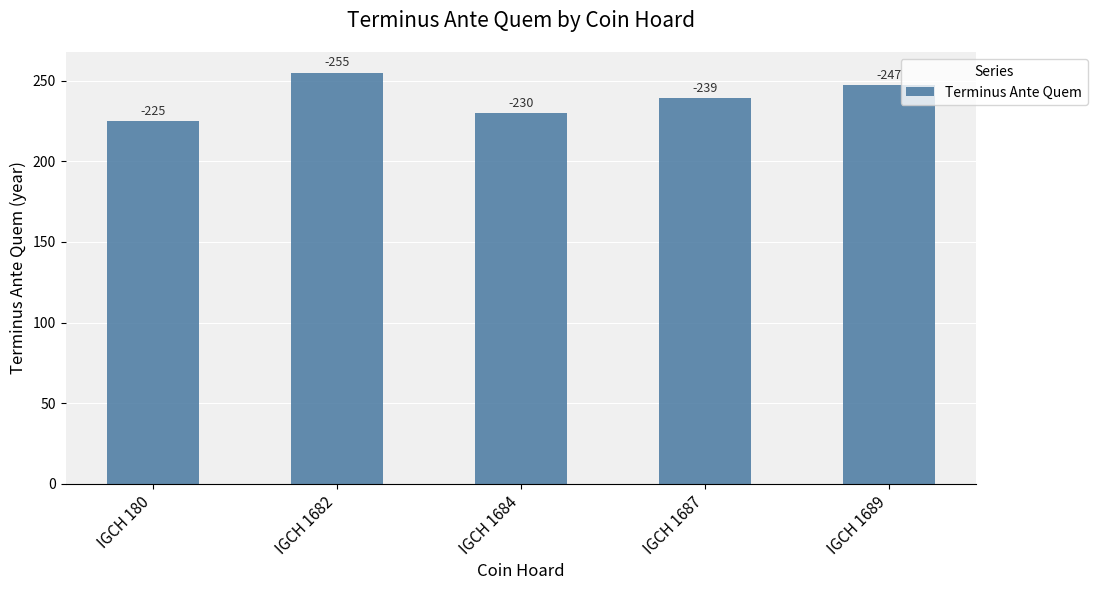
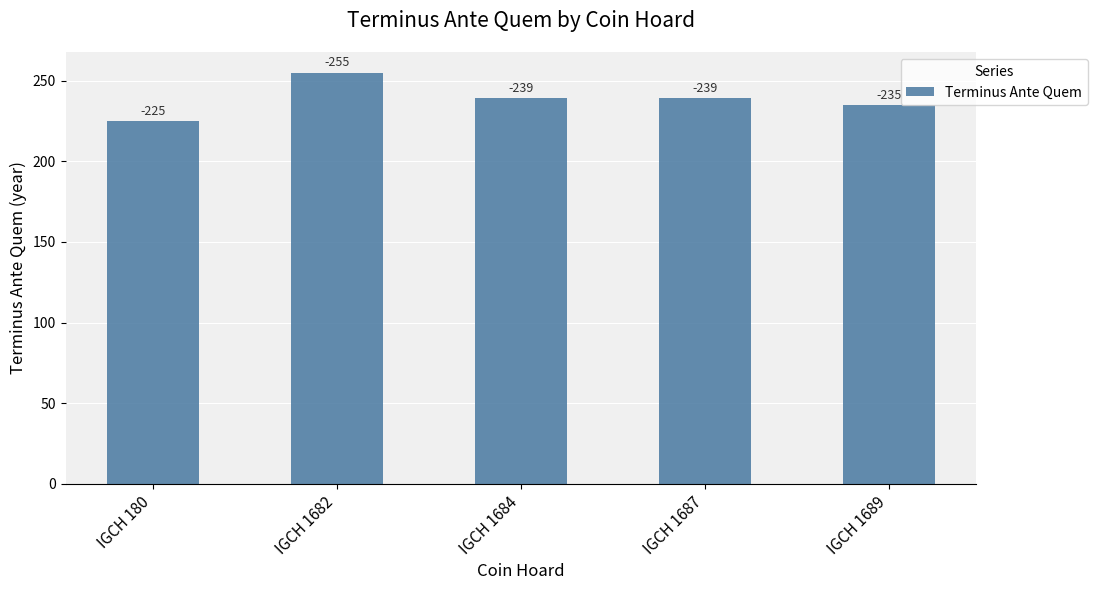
IGCH 1684: -230 -> -239
IGCH 1689: -247 -> -235
